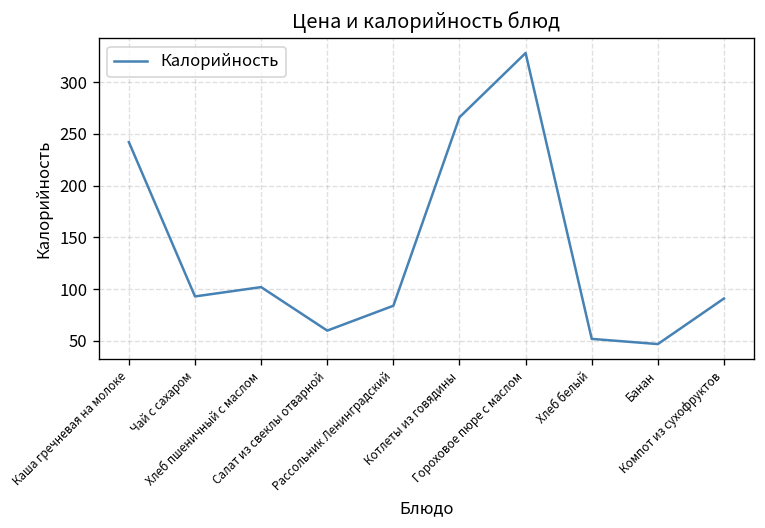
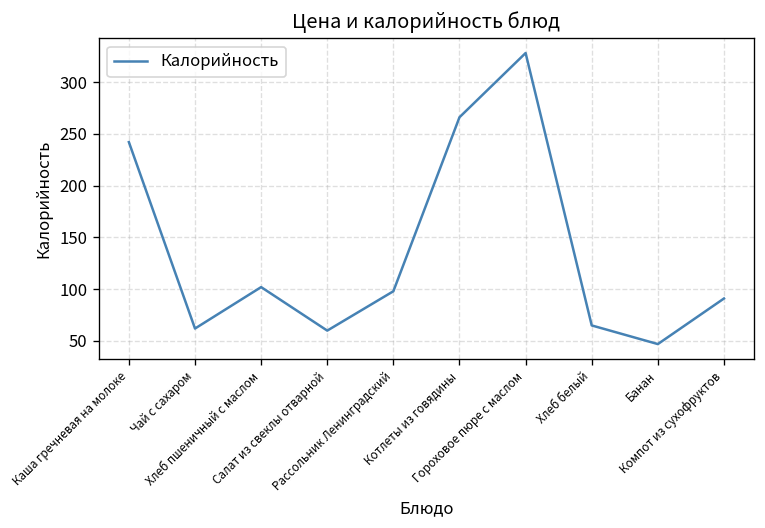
Чай с сахаром: 90 -> 60
Рассольник Ленинградский: 80 -> 100
Хлеб белый: 50 -> 70
